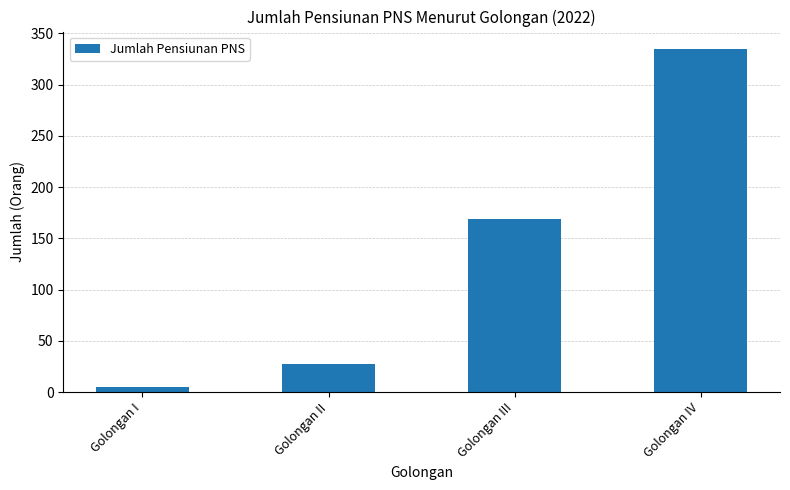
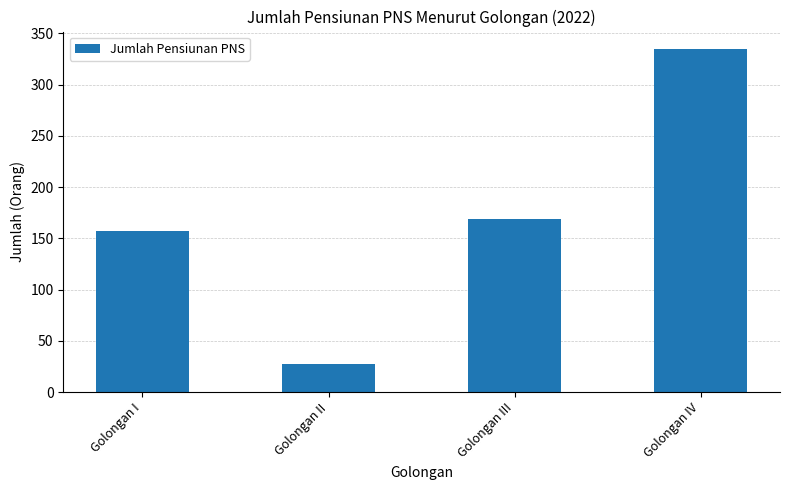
Golongan I: 5 -> 157
